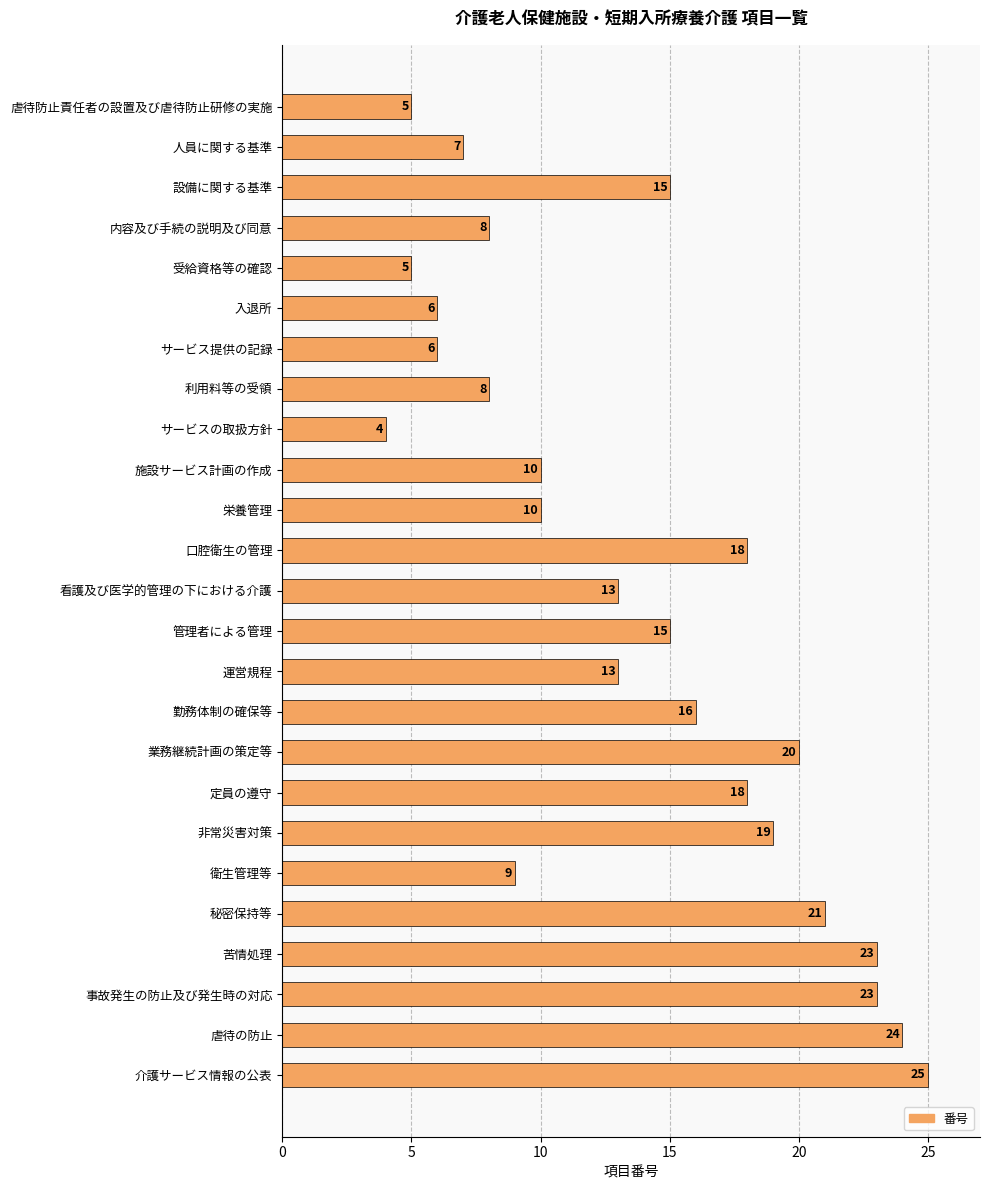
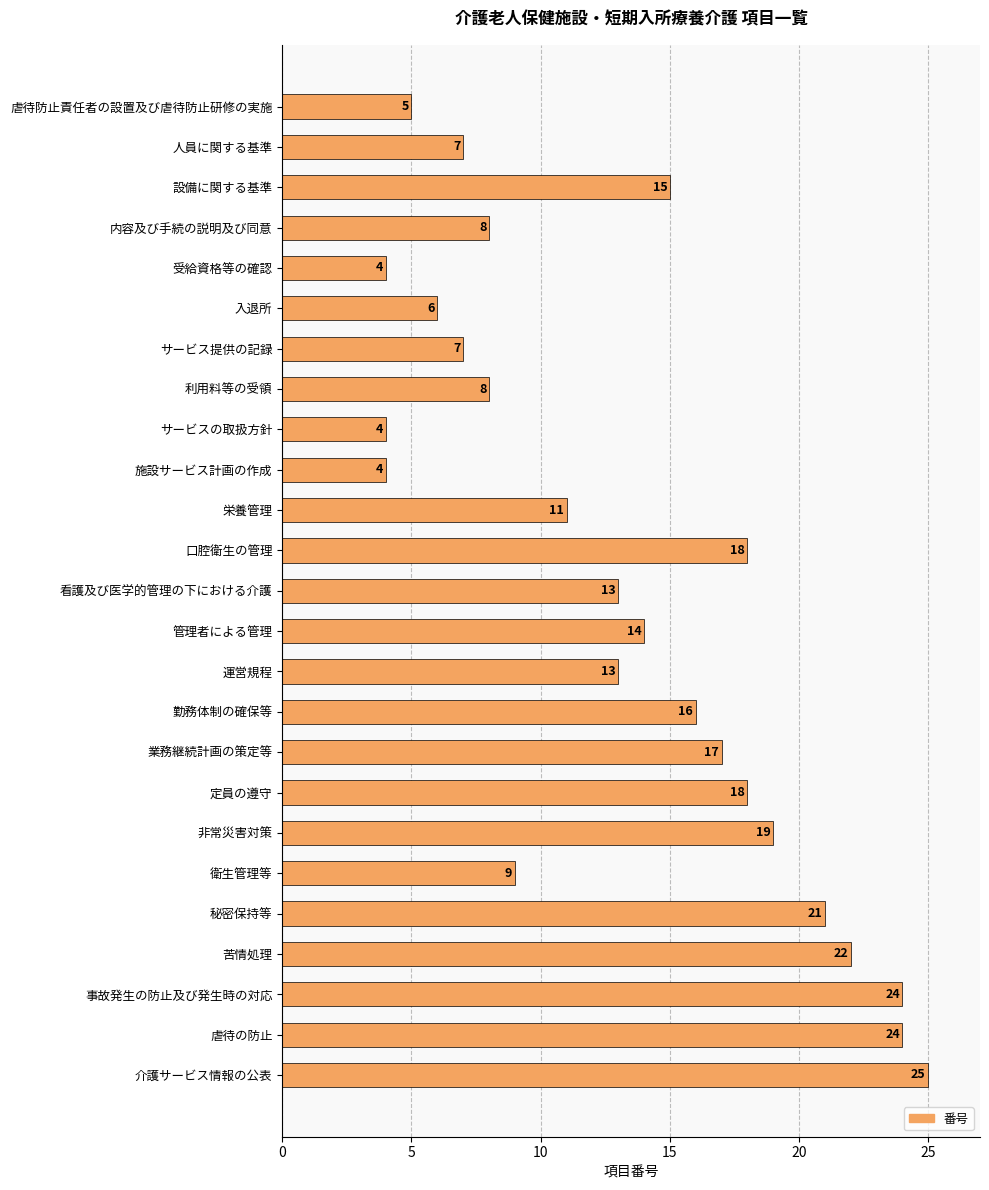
受給資格等の確認: 5 -> 4
サービス提供の記録: 6 -> 7
施設サービス計画の作成: 10 -> 4
栄養管理: 10 -> 11
管理者による管理: 15 -> 14
業務継続計画の策定等: 20 -> 17
苦情処理: 23 -> 22
事故発生の防止及び発生時の対応: 23 -> 24
